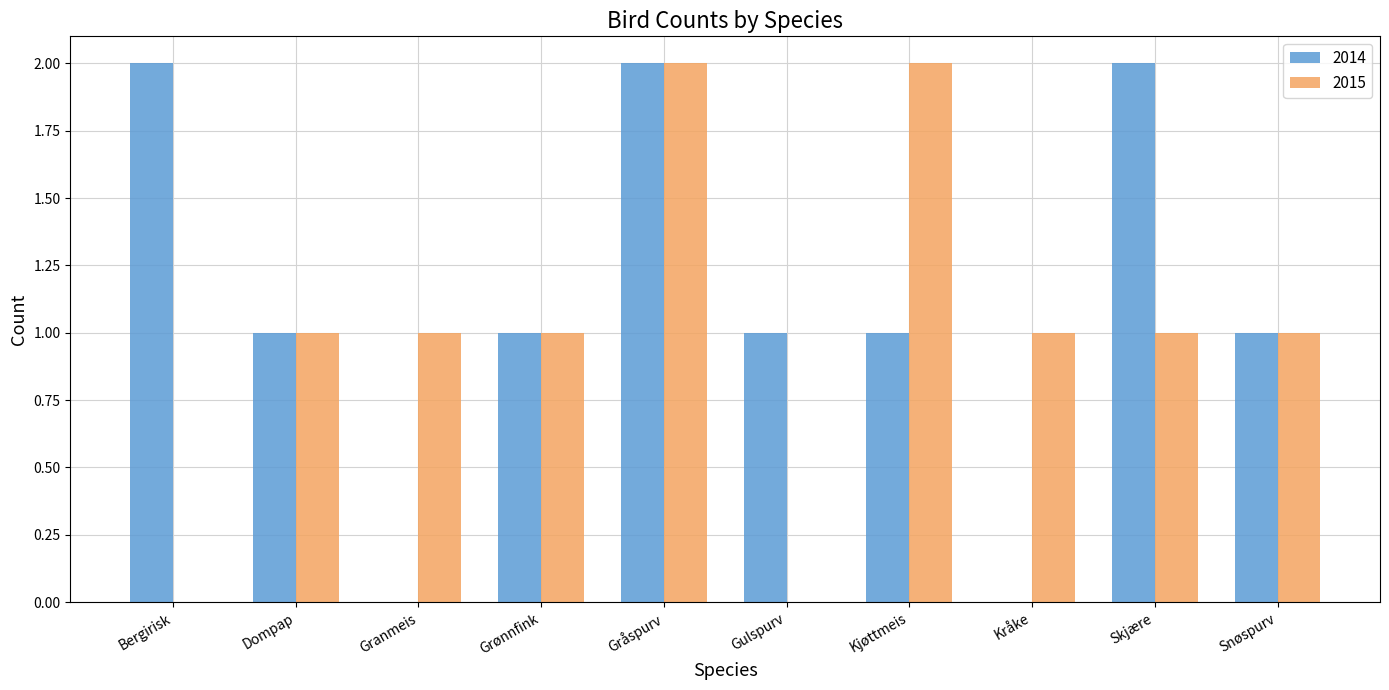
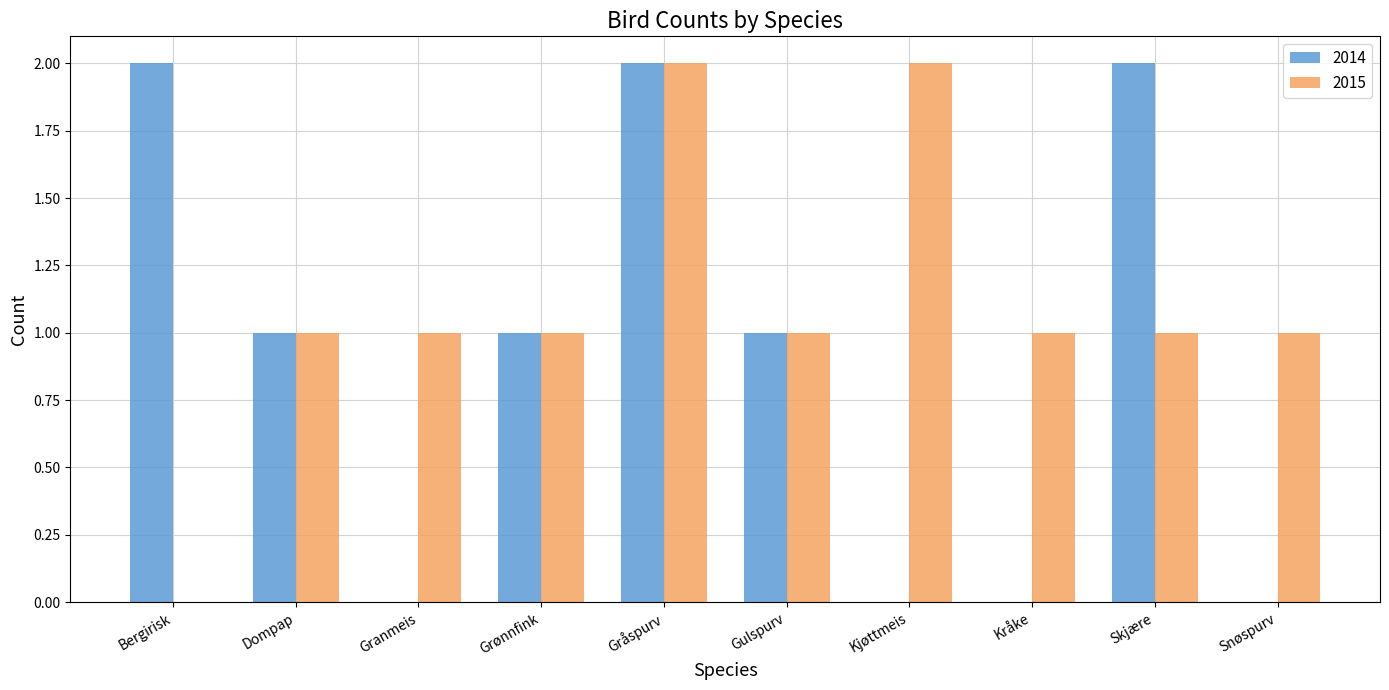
2015, Gulspurv: 0 -> 1
2014, Kjøttmeis: 1 -> 0
2014, Snøspurv: 1 -> 0
